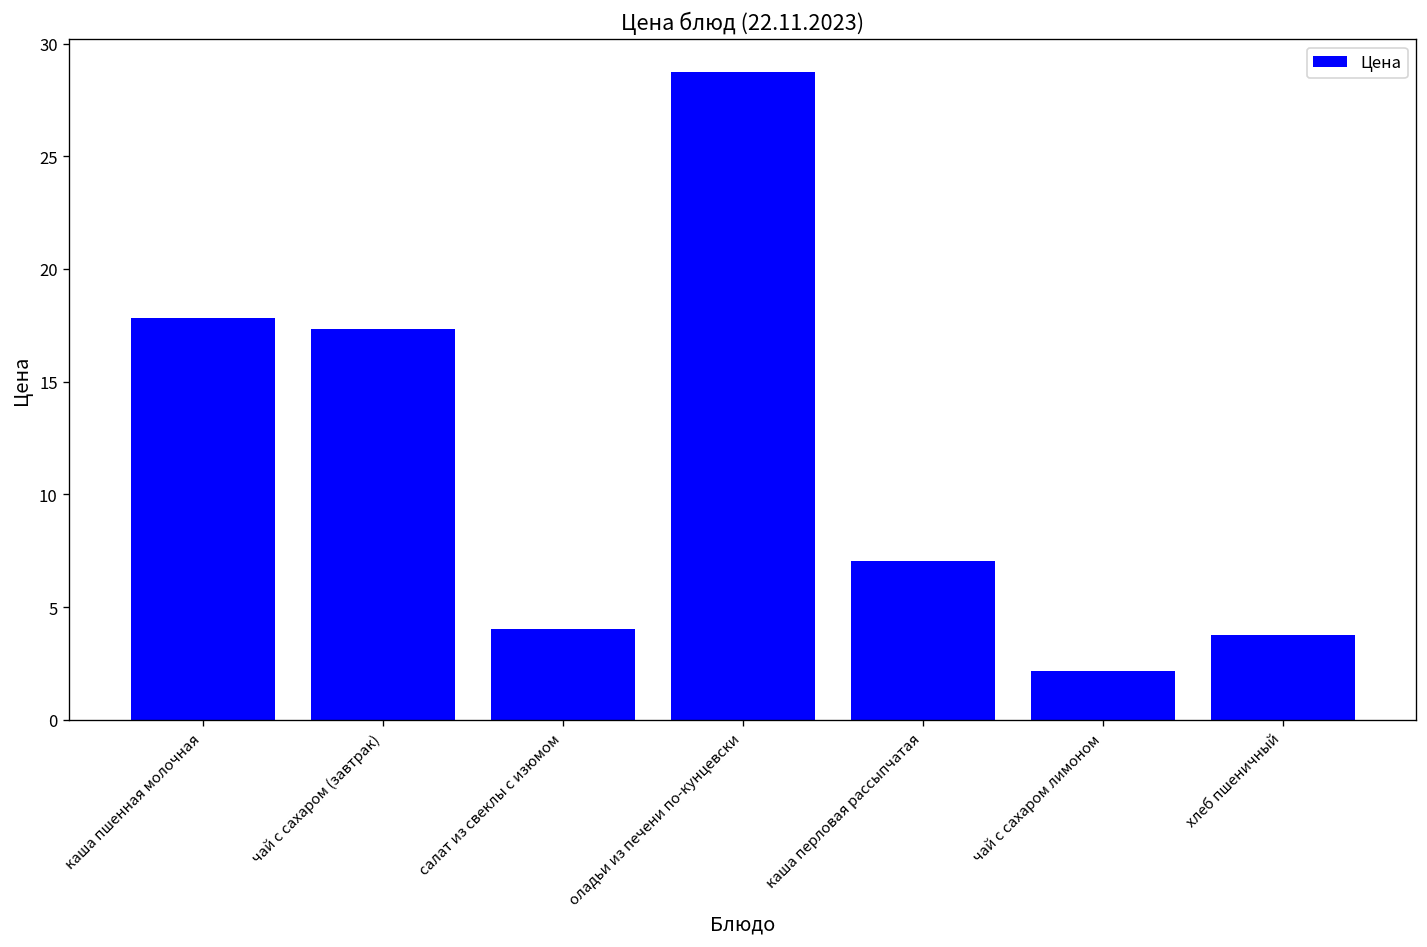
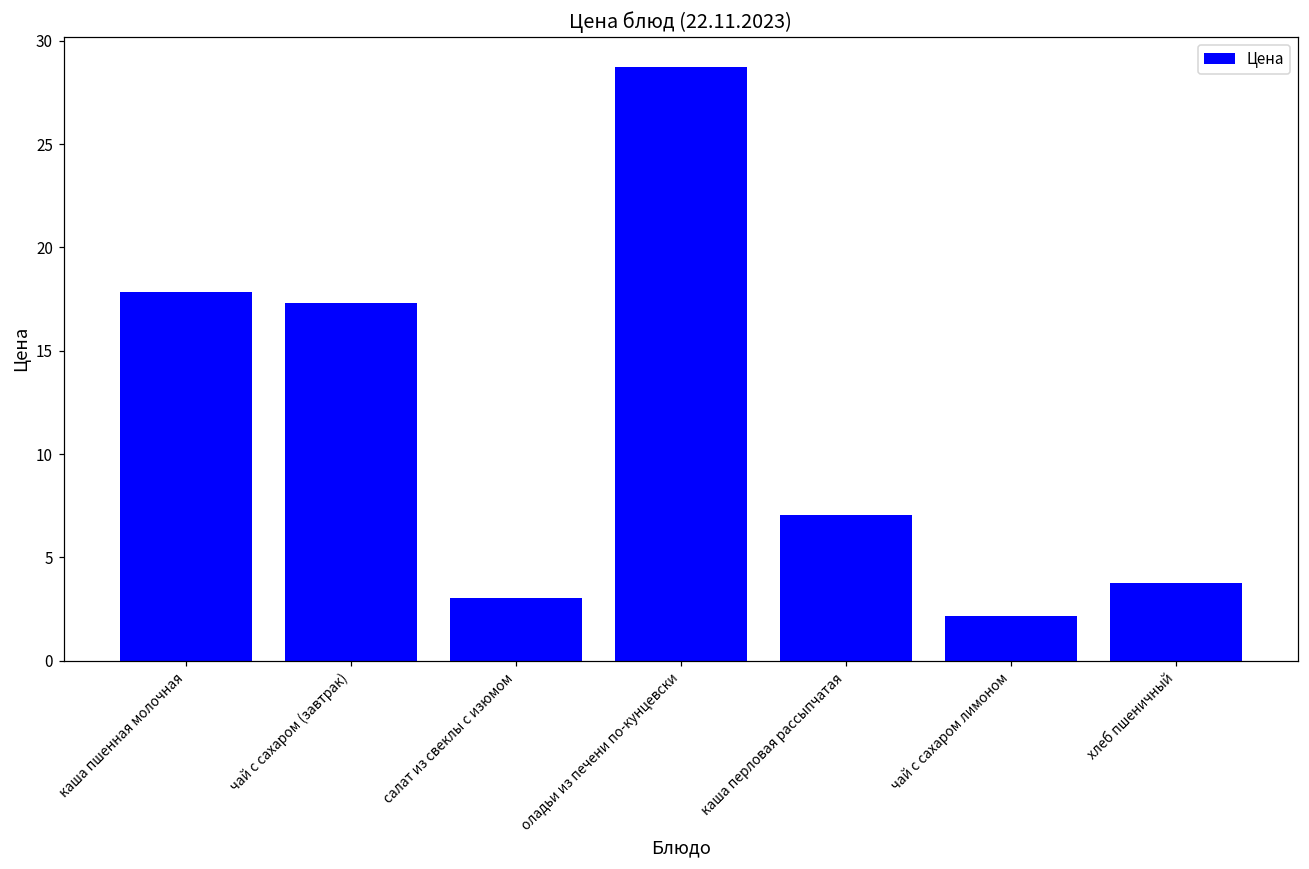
салат из свеклы с изюмом: 4.0 -> 3.0
